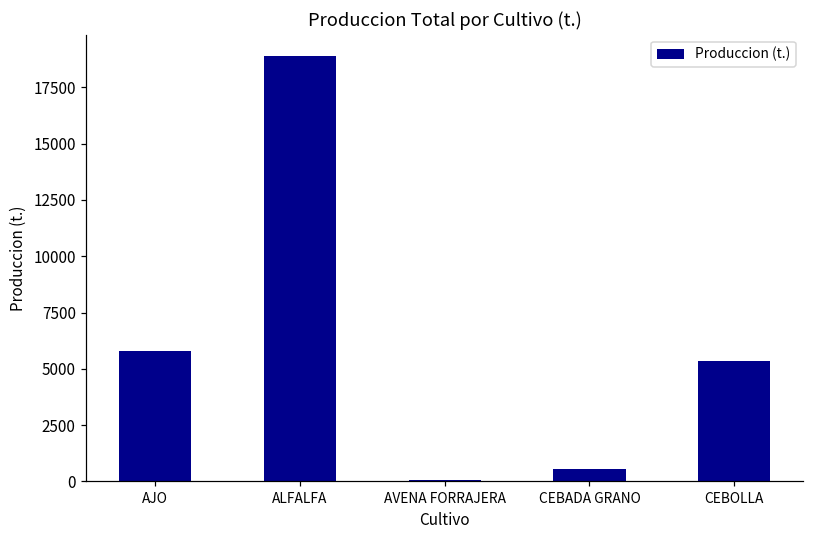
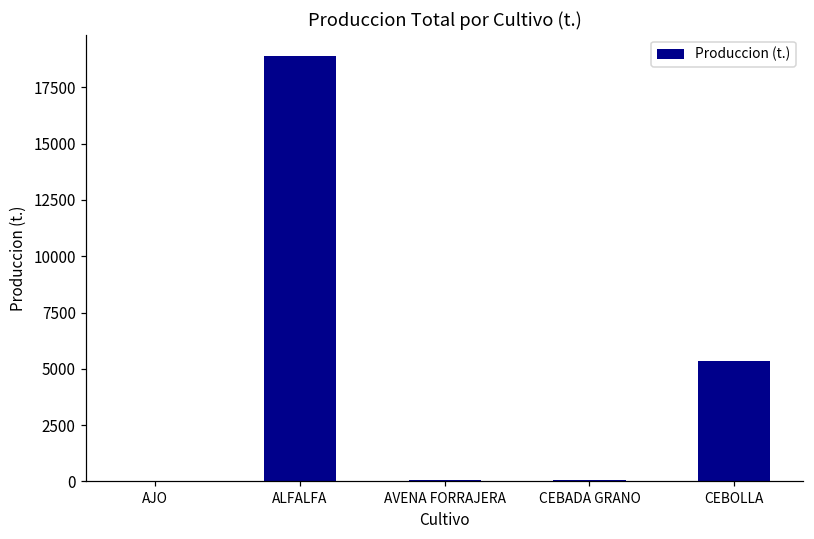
AJO: 5800 -> 0
CEBADA GRANO: 500 -> 0
